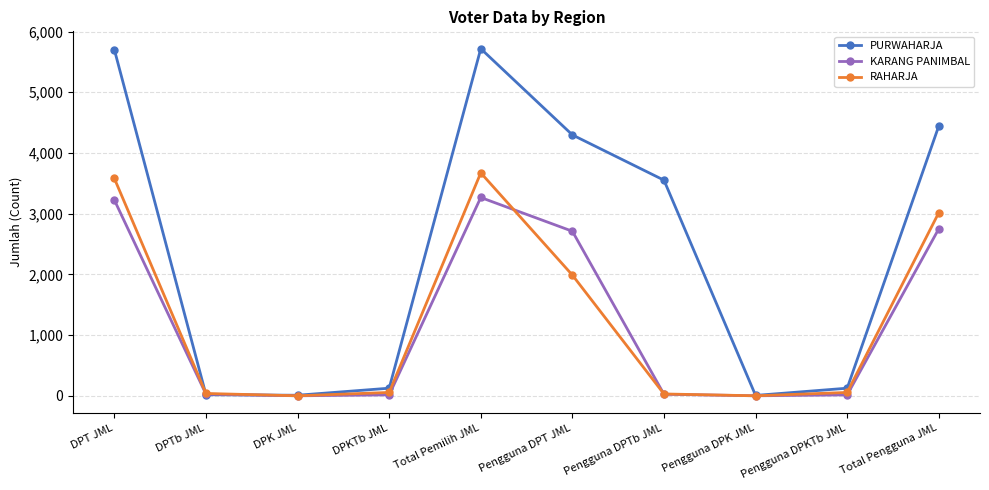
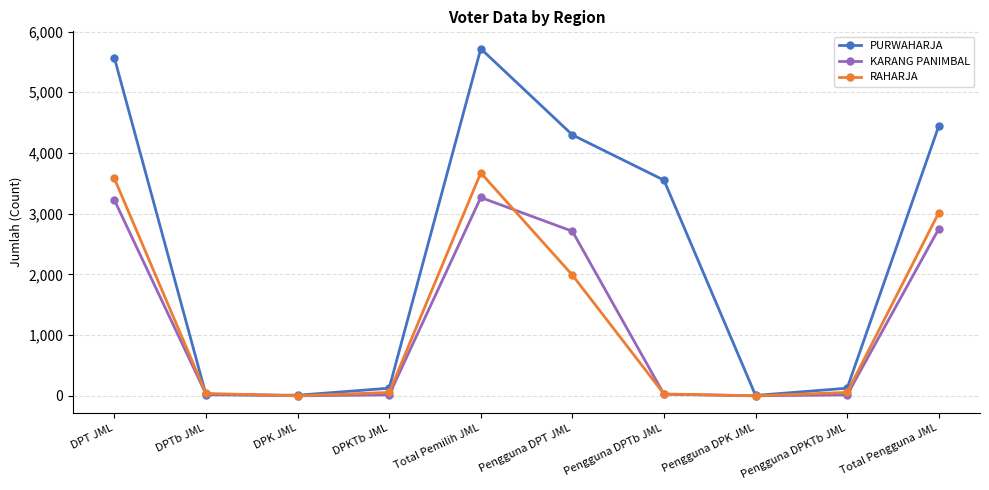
PURWAHARJA, DPT JML: 5,700 -> 5,600
